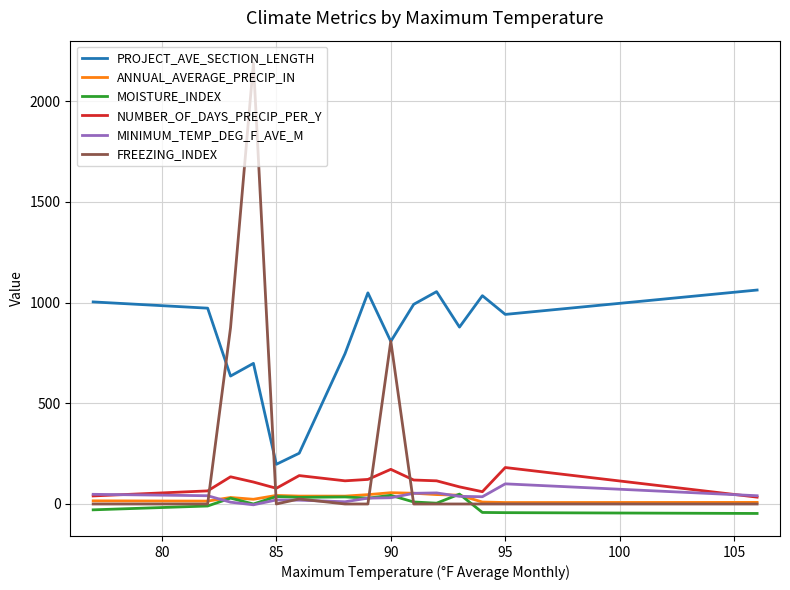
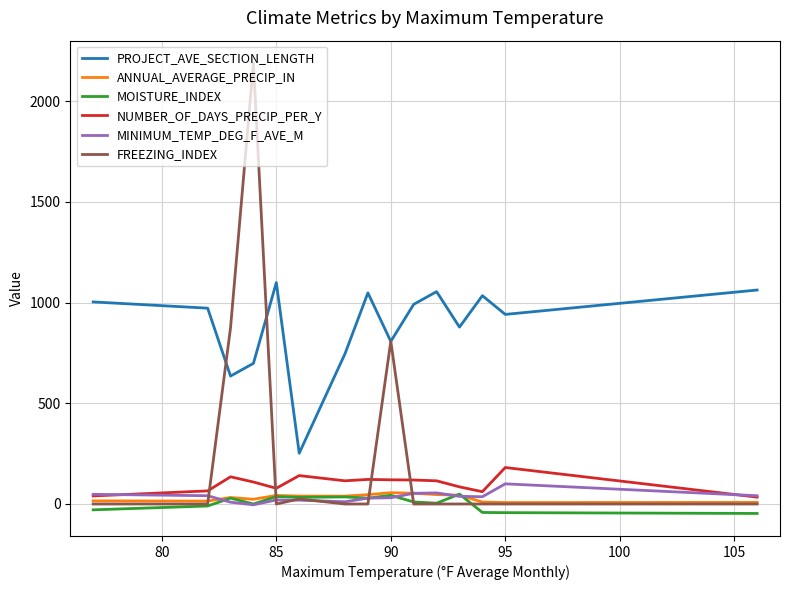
PROJECT_AVE_SECTION_LENGTH, 85: 200 -> 1100
NUMBER_OF_DAYS_PRECIP_PER_Y, 90: 170 -> 120
